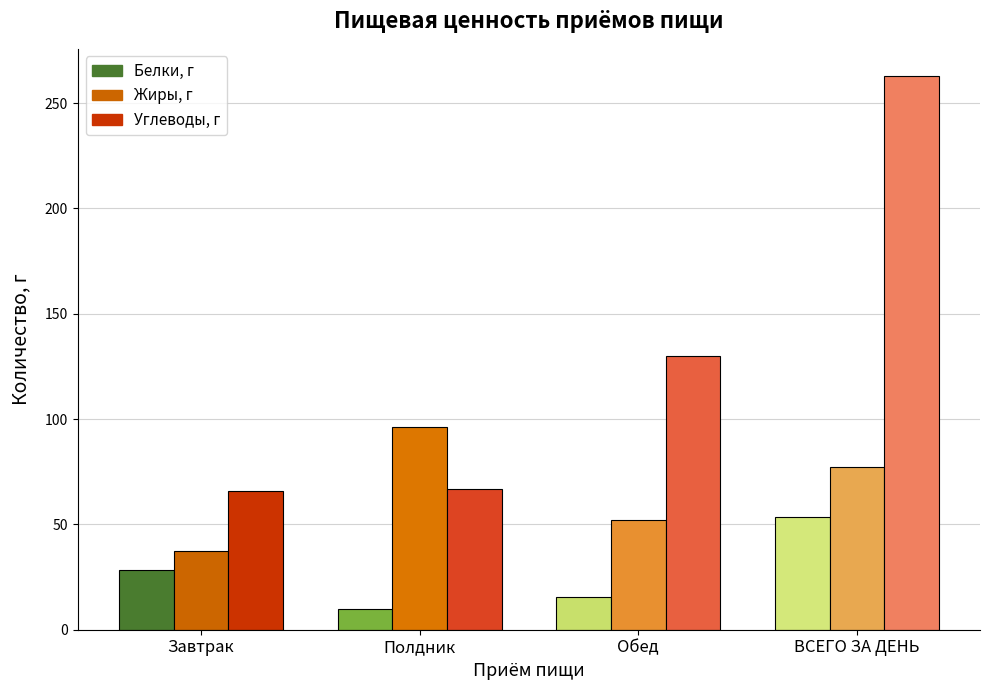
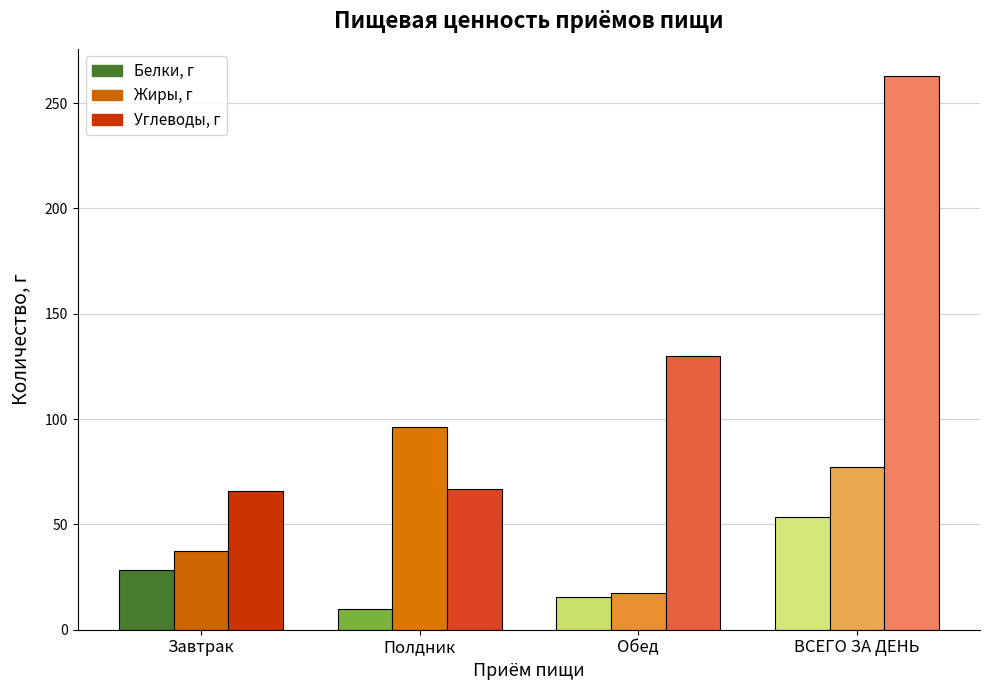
Обед: 52 -> 17
